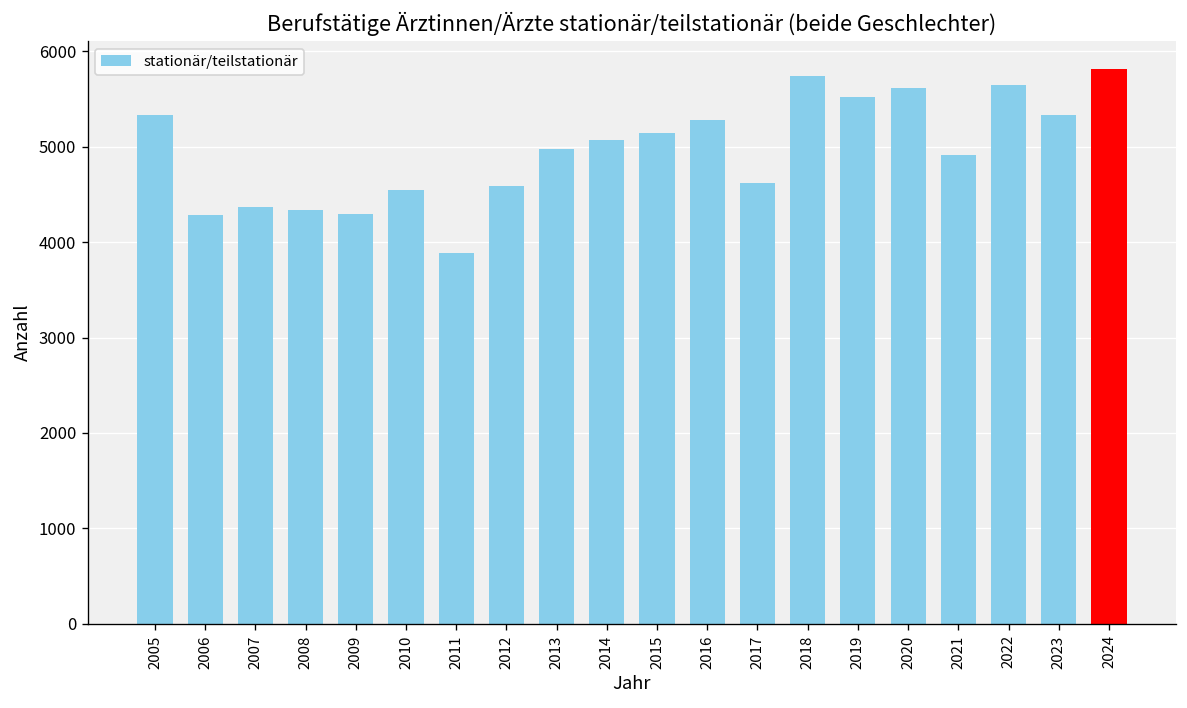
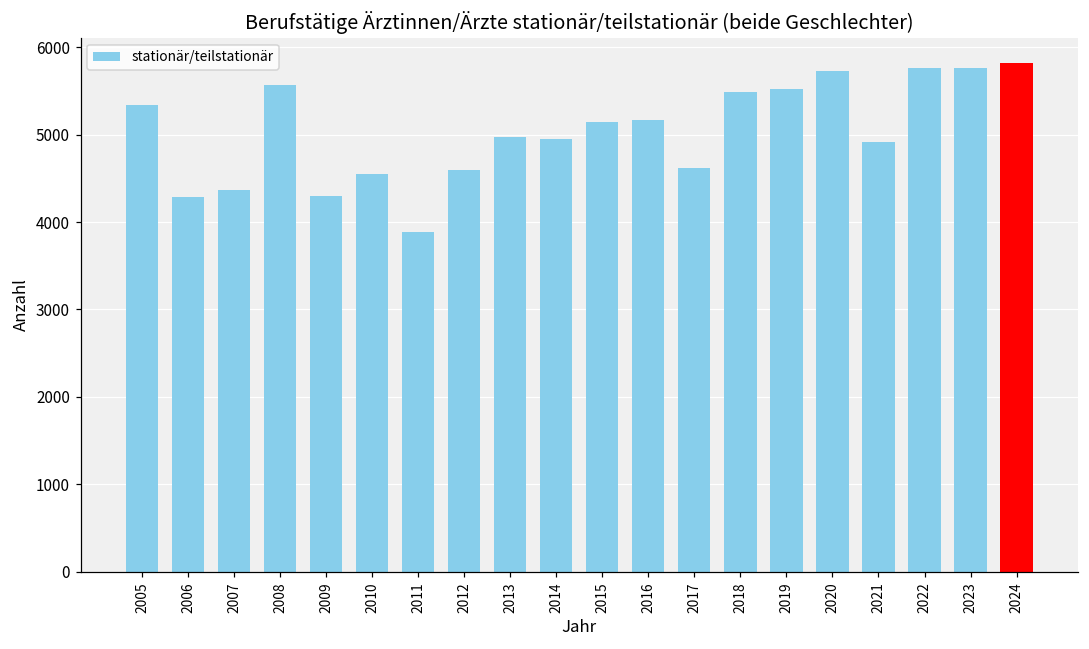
2008: 4300 -> 5600
2014: 5100 -> 5000
2016: 5300 -> 5200
2018: 5700 -> 5500
2020: 5600 -> 5700
2022: 5600 -> 5800
2023: 5300 -> 5800
